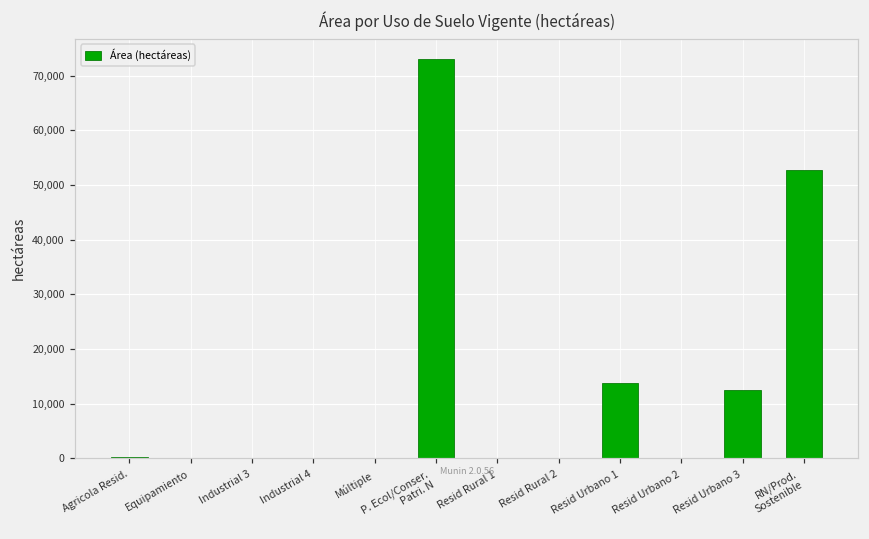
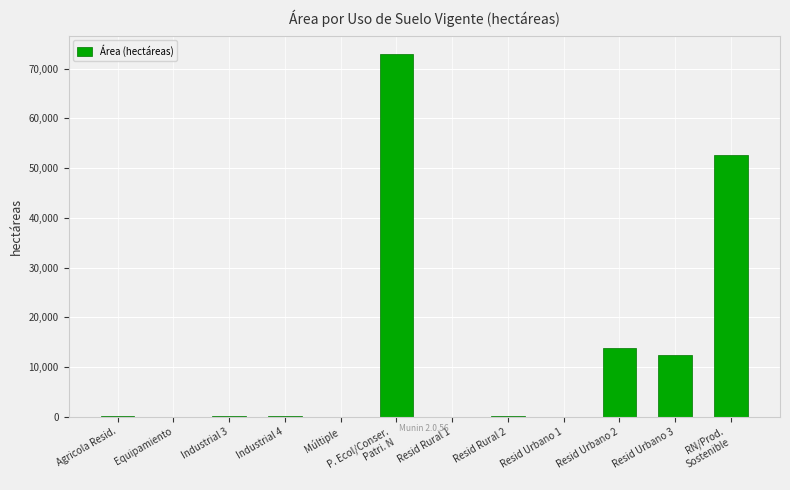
Resid Urbano 1: 14,000 -> 0
Resid Urbano 2: 0 -> 14,000
